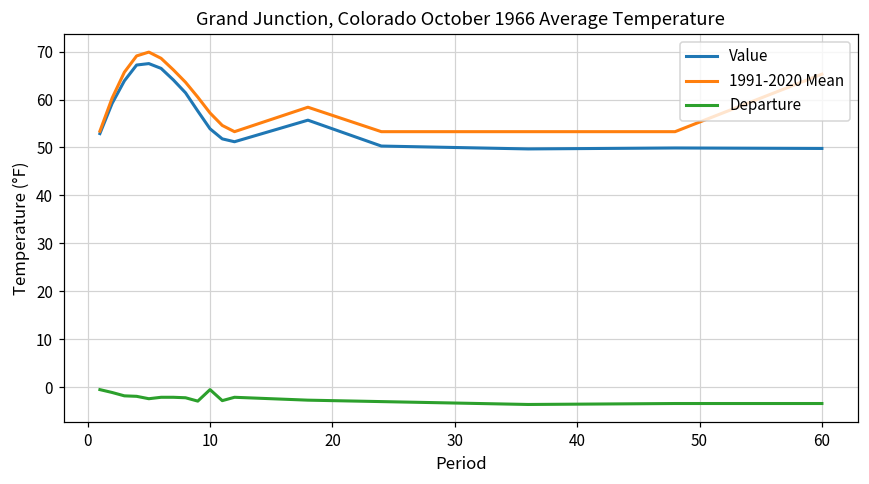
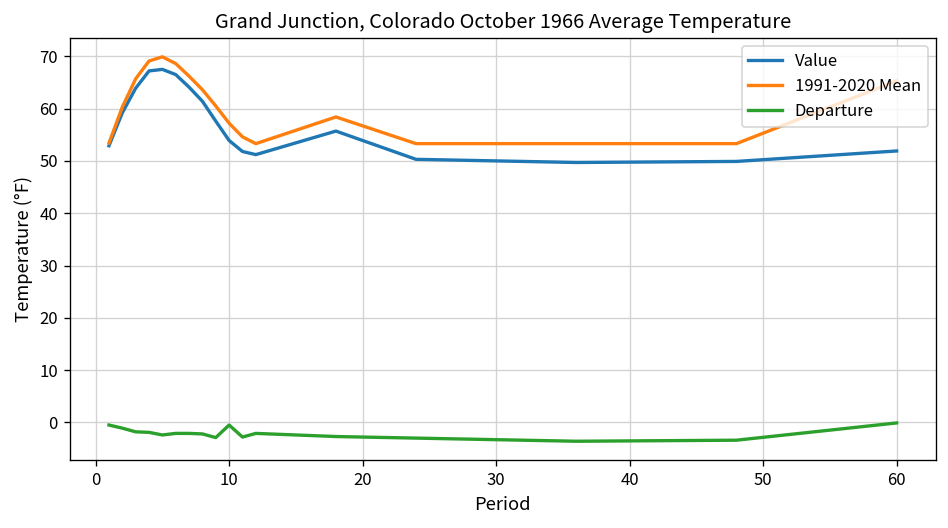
Value, 60: 50 -> 52
Departure, 60: -3 -> 0
